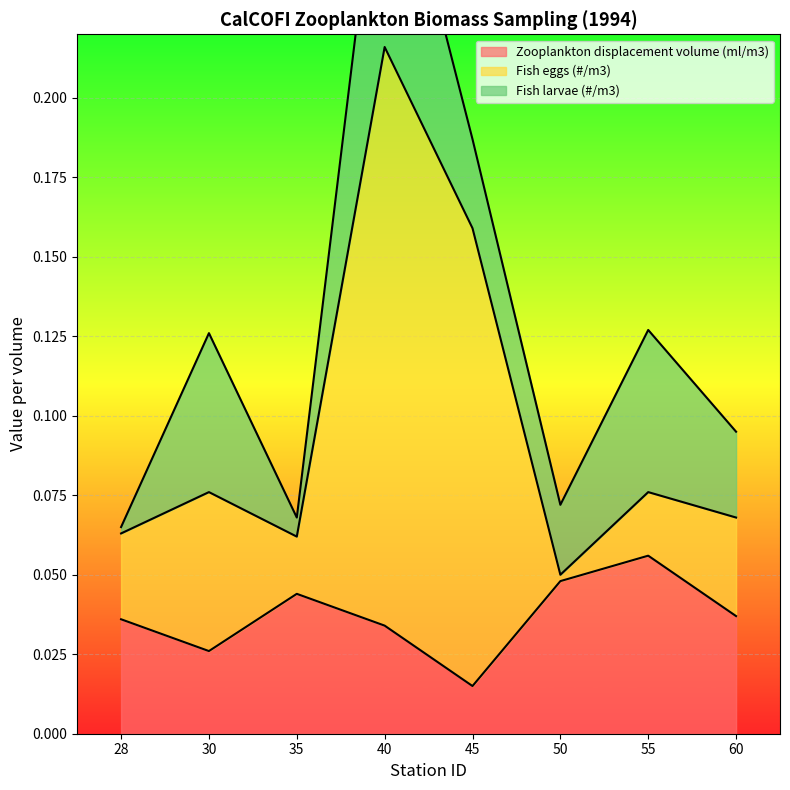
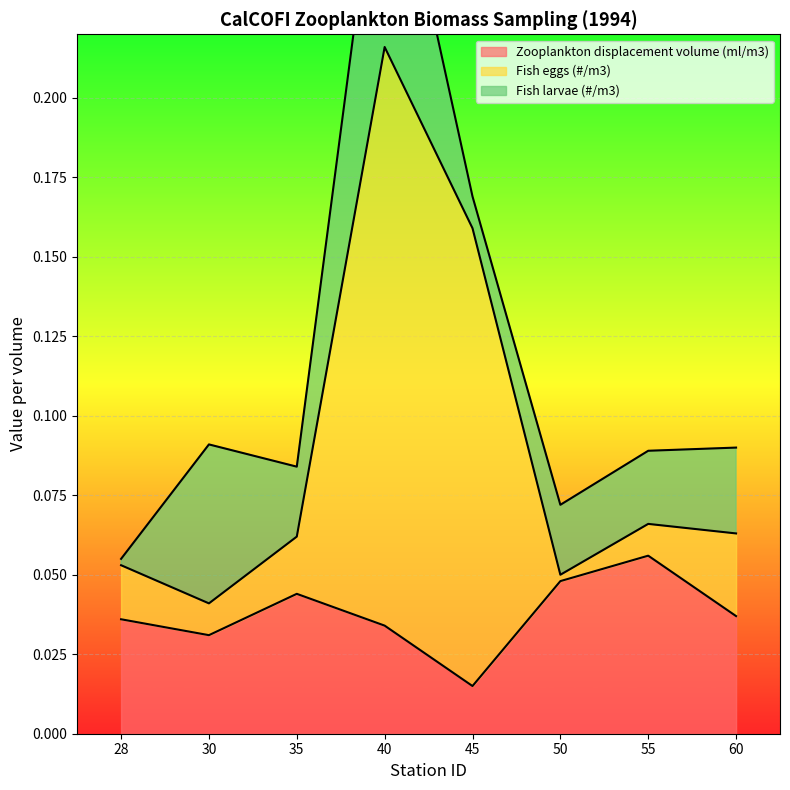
Fish eggs (#/m3), 28: 0.027 -> 0.017
Zooplankton displacement volume (ml/m3), 30: 0.026 -> 0.031
Fish eggs (#/m3), 30: 0.05 -> 0.01
Fish larvae (#/m3), 35: 0.006 -> 0.022
Fish larvae (#/m3), 45: 0.028 -> 0.010
Fish eggs (#/m3), 55: 0.02 -> 0.01
Fish larvae (#/m3), 55: 0.051 -> 0.023
Fish eggs (#/m3), 60: 0.031 -> 0.026
